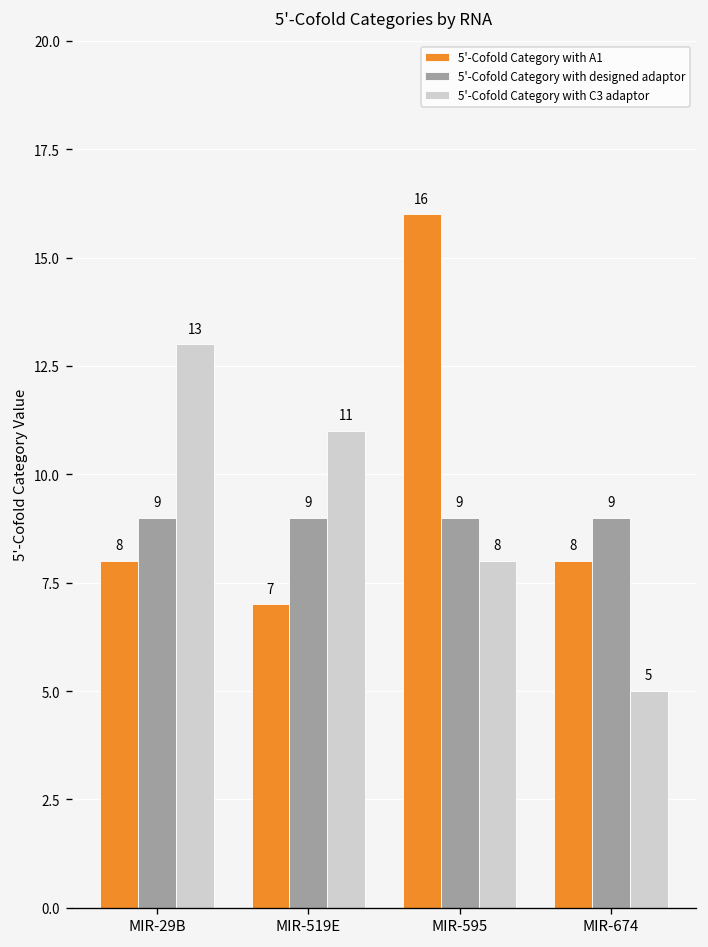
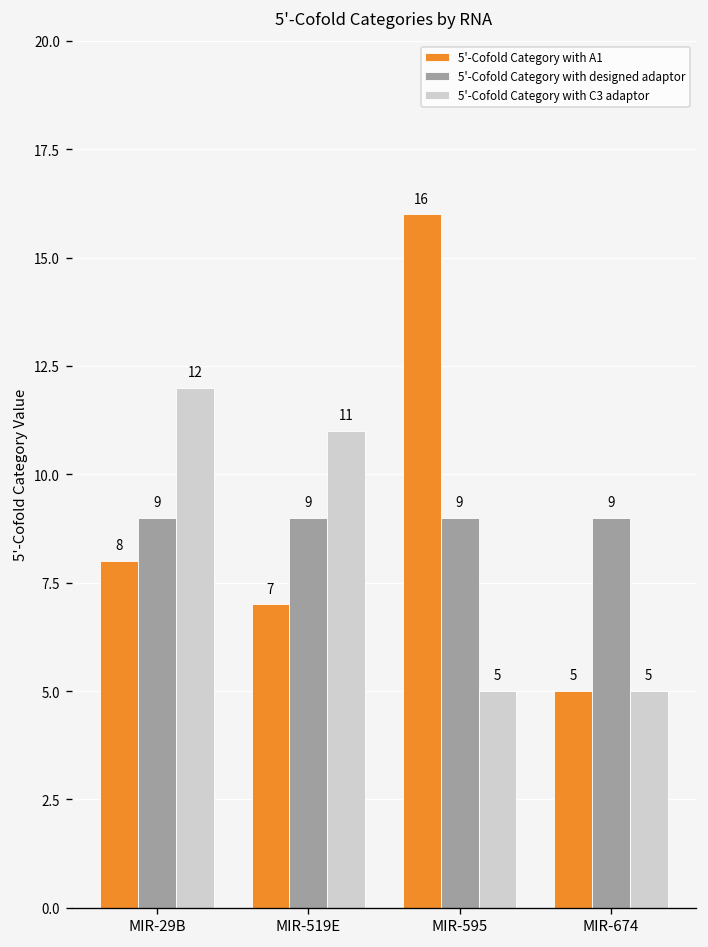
5'-Cofold Category with C3 adaptor, MIR-29B: 13 -> 12
5'-Cofold Category with C3 adaptor, MIR-595: 8 -> 5
5'-Cofold Category with A1, MIR-674: 8 -> 5
